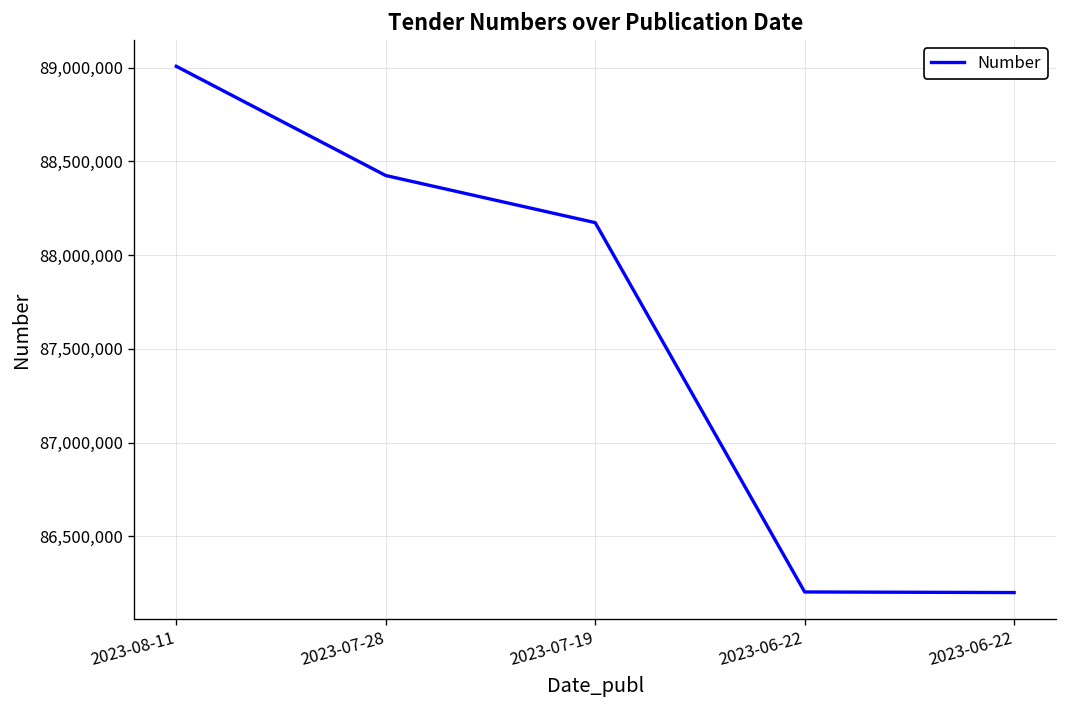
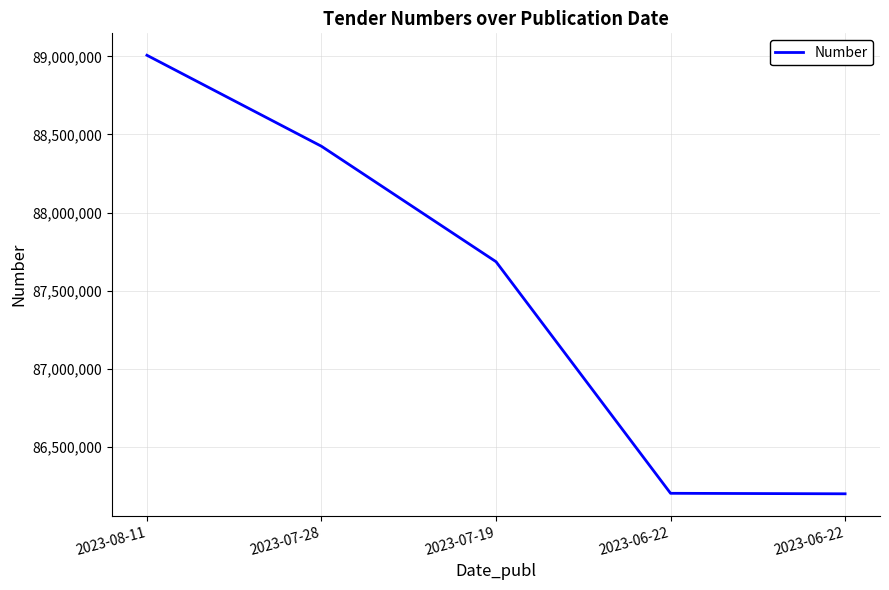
2023-07-19: 88,170,000 -> 87,690,000
